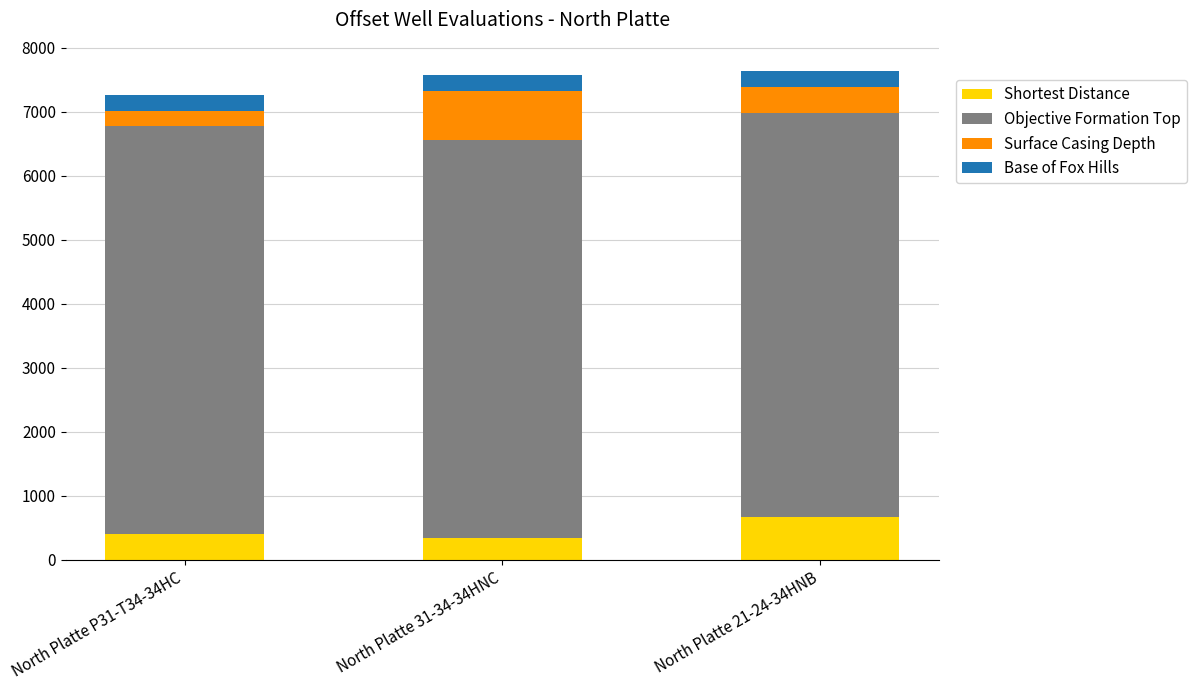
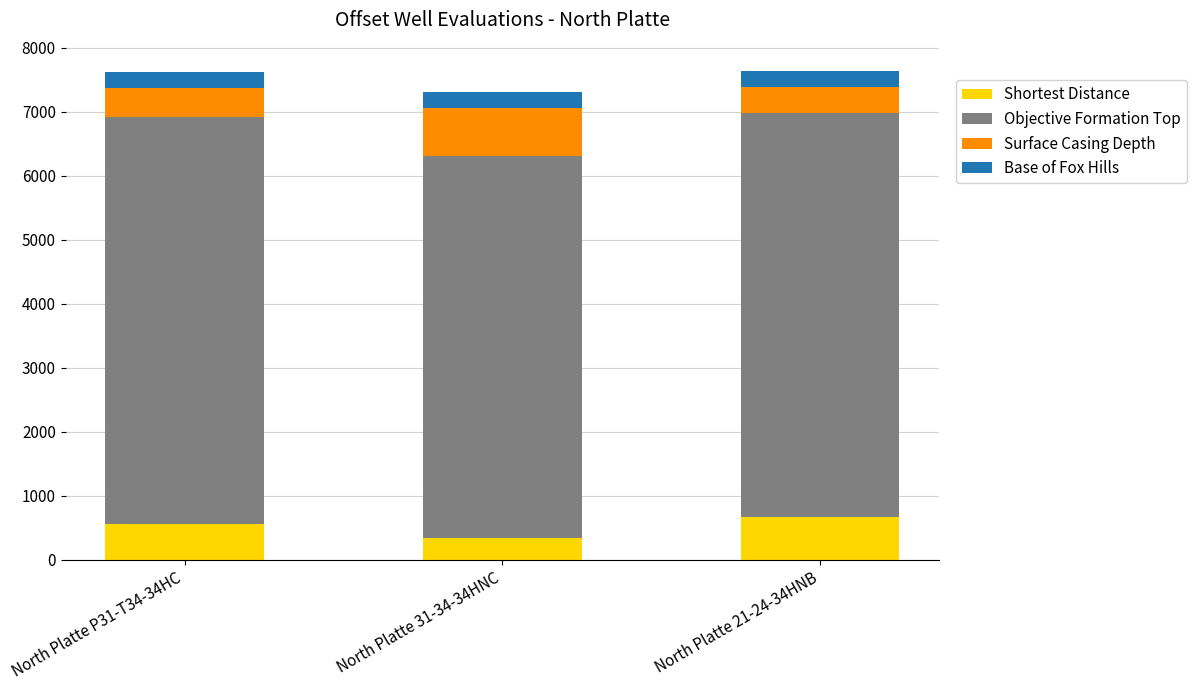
Shortest Distance, North Platte P31-T34-34HC: 400 -> 600
Surface Casing Depth, North Platte P31-T34-34HC: 200 -> 400
Objective Formation Top, North Platte 31-34-34HNC: 6200 -> 6000
